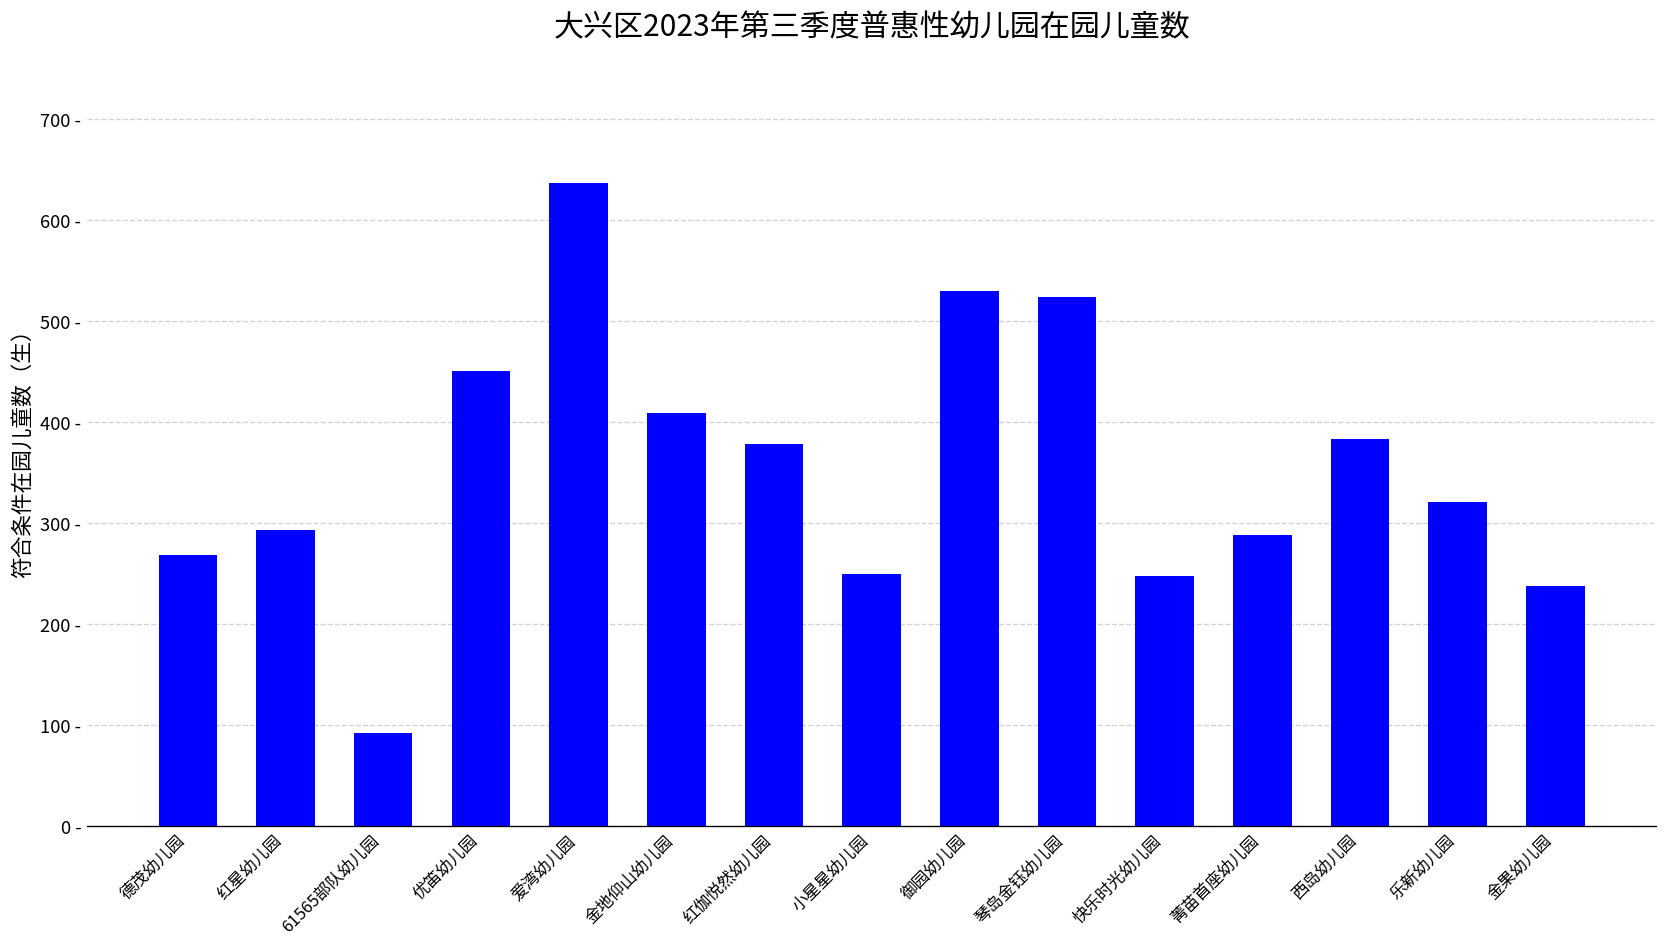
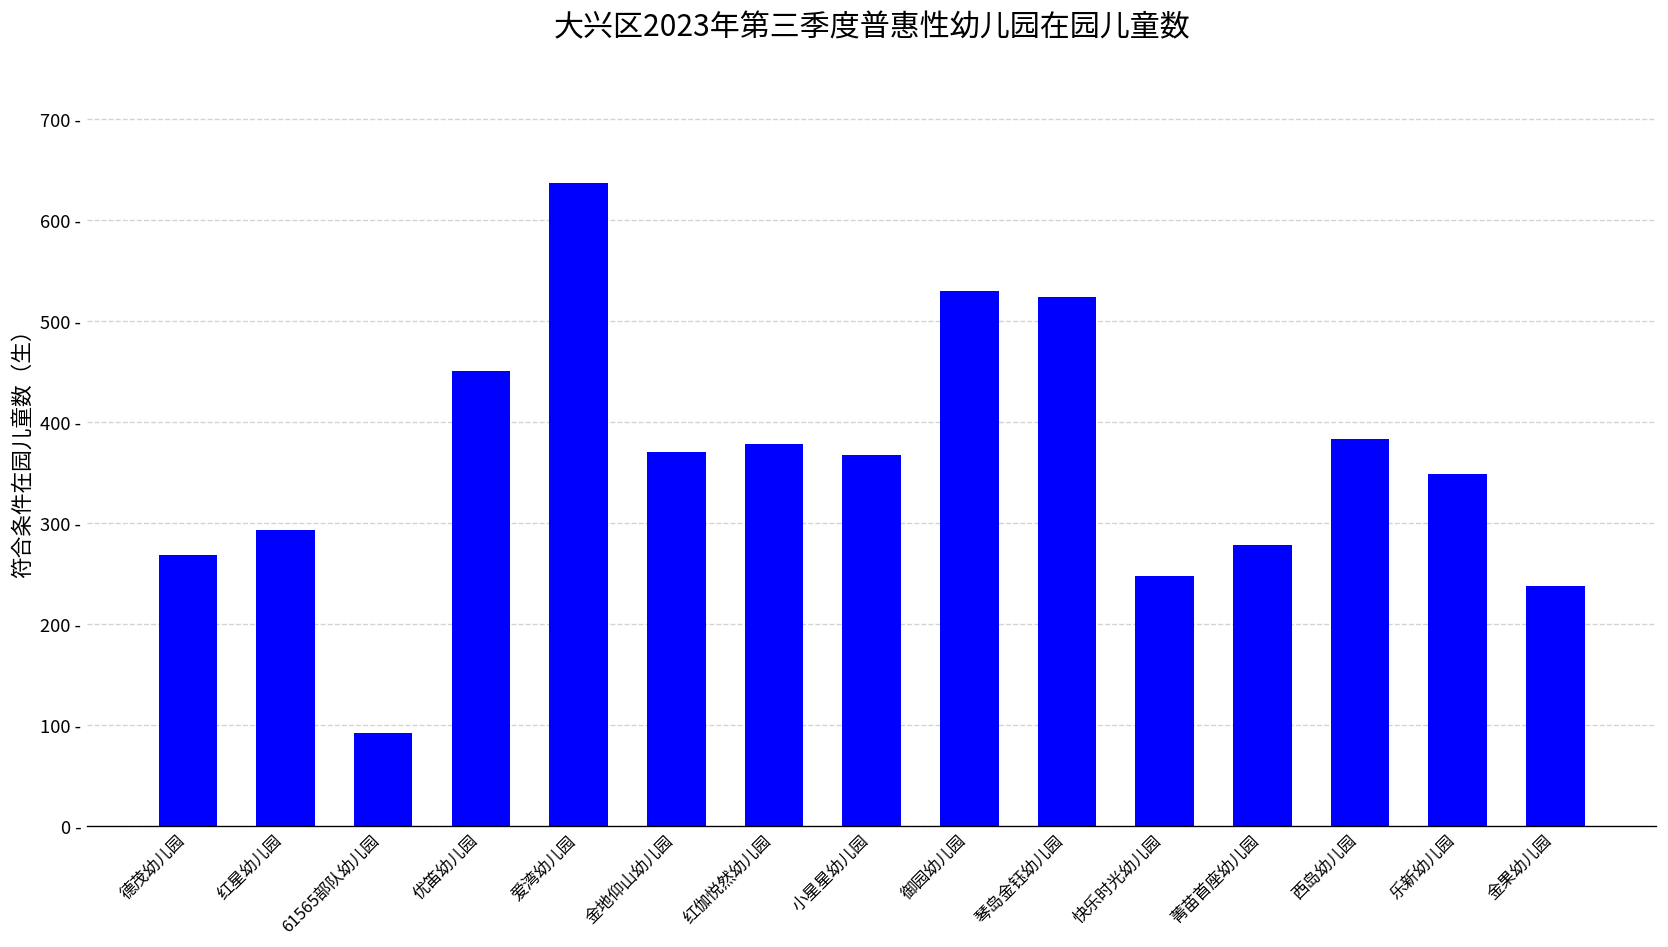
金地仰山幼儿园: 410 - -> 370 -
小星星幼儿园: 250 - -> 370 -
菁苗首座幼儿园: 290 - -> 280 -
乐新幼儿园: 320 - -> 350 -
